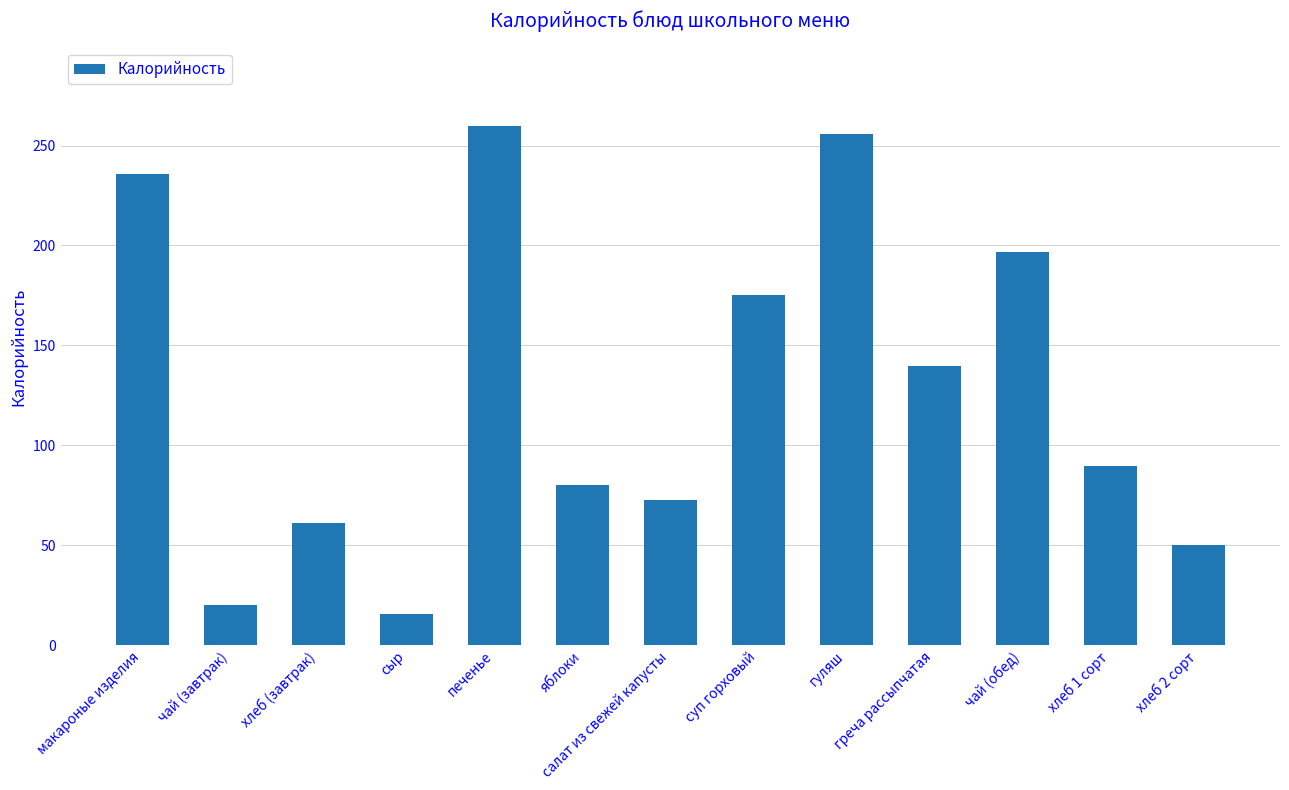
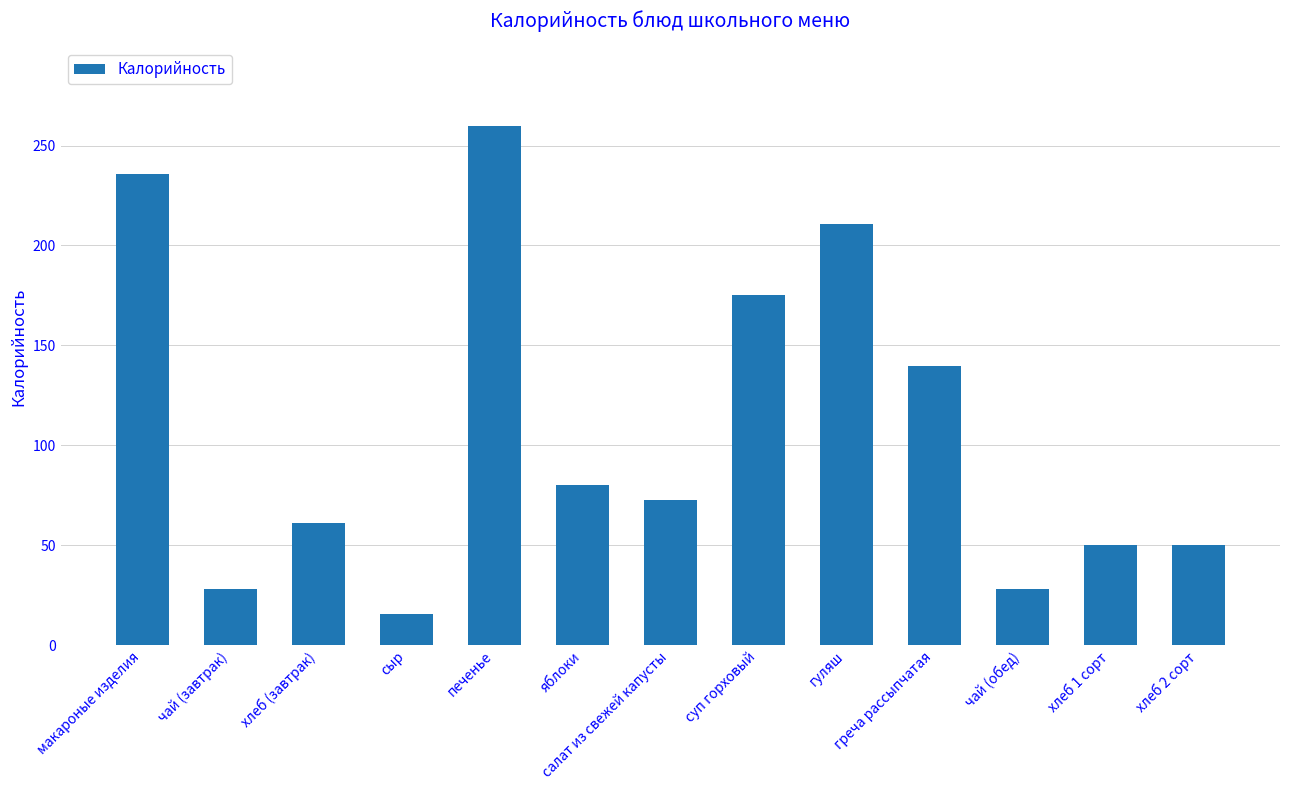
чай (завтрак): 20 -> 28
гуляш: 256 -> 210
чай (обед): 197 -> 28
хлеб 1 сорт: 89 -> 50
